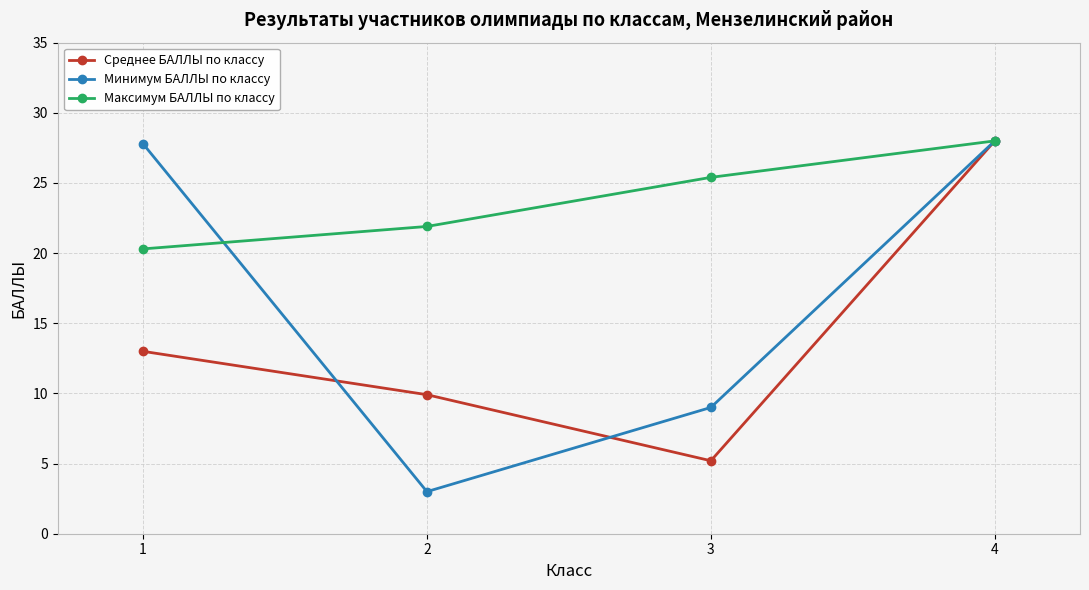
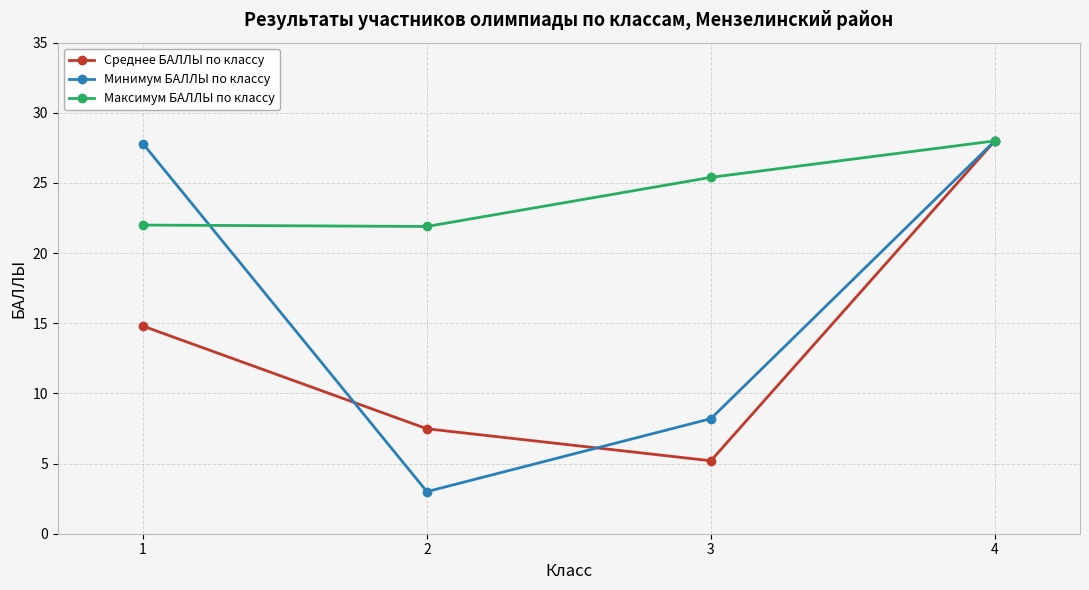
Среднее БАЛЛЫ по классу, 1: 13.0 -> 14.8
Максимум БАЛЛЫ по классу, 1: 20.3 -> 22.0
Среднее БАЛЛЫ по классу, 2: 9.9 -> 7.5
Минимум БАЛЛЫ по классу, 3: 9.0 -> 8.2
